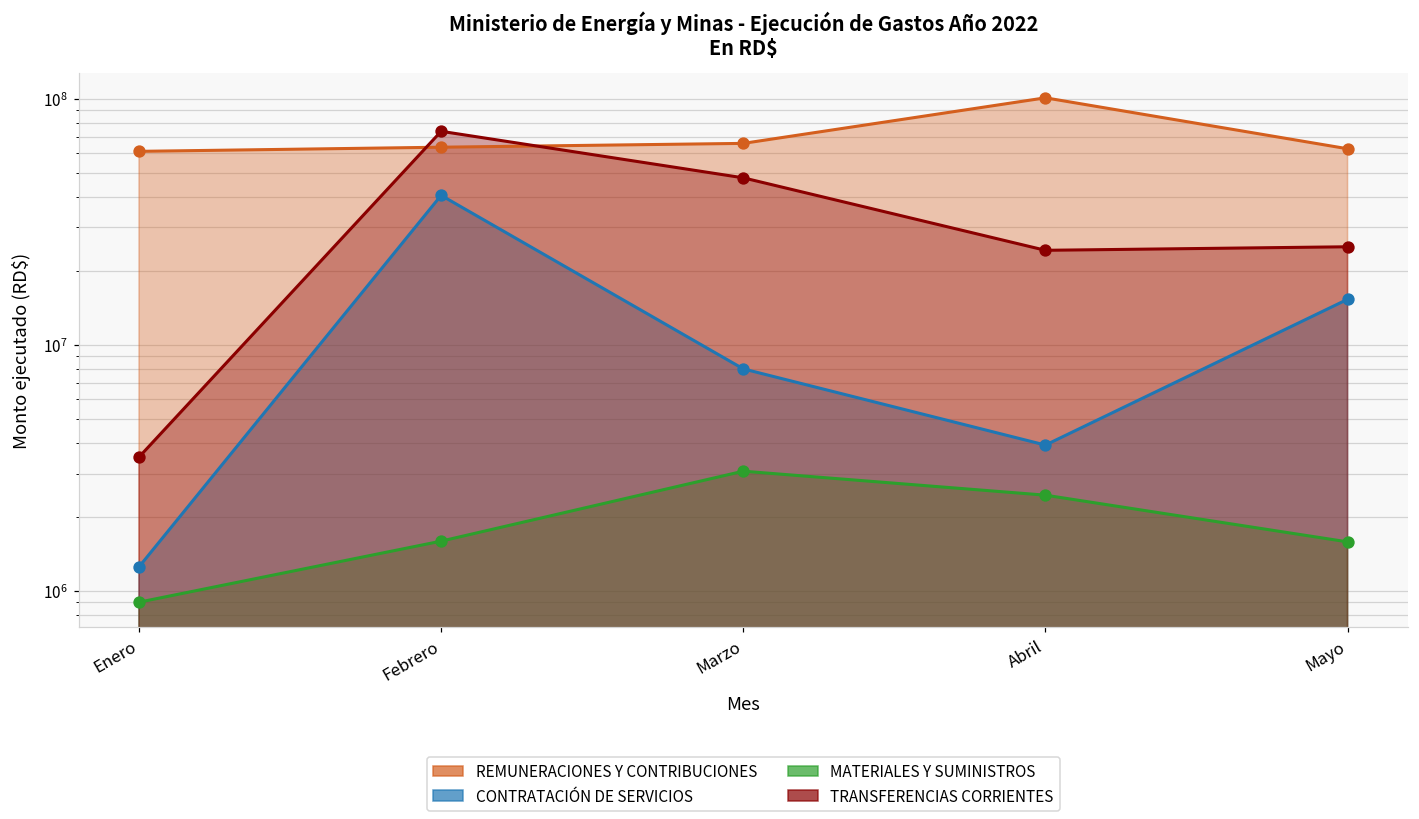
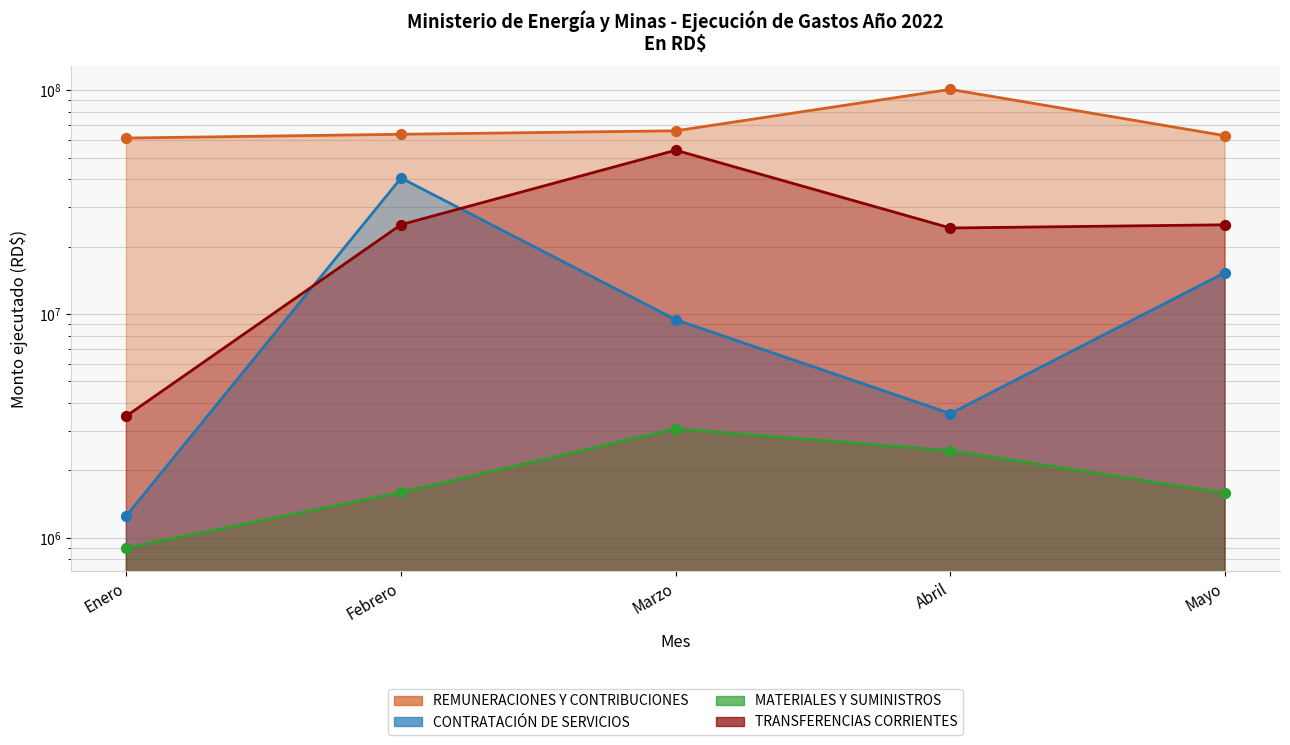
TRANSFERENCIAS CORRIENTES, Febrero: 74000000 -> 25000000
CONTRATACIÓN DE SERVICIOS, Marzo: 8000000 -> 9400000
TRANSFERENCIAS CORRIENTES, Marzo: 48000000 -> 54000000
CONTRATACIÓN DE SERVICIOS, Abril: 3900000 -> 3600000
